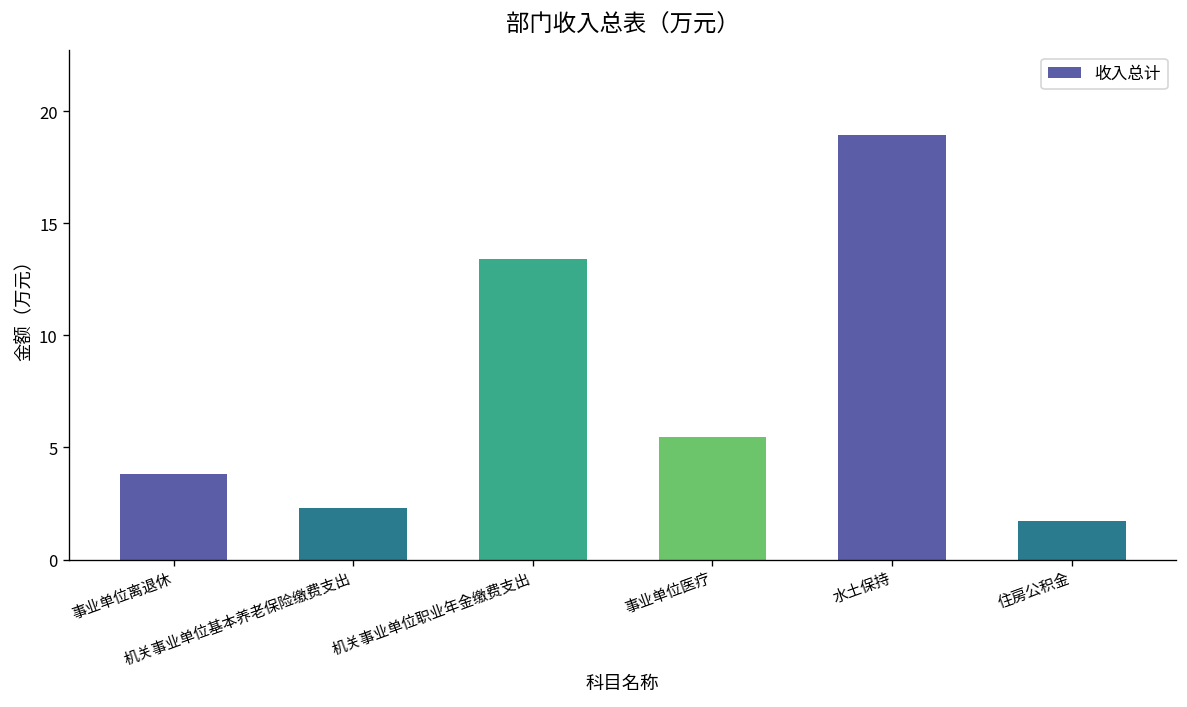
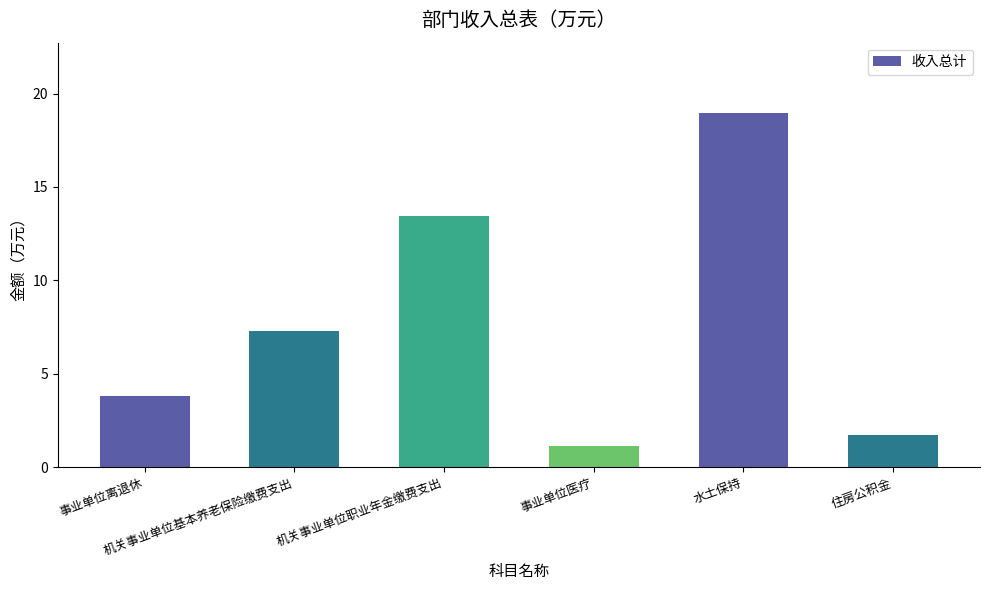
机关事业单位基本养老保险缴费支出: 2.3 -> 7.3
事业单位医疗: 5.5 -> 1.1
